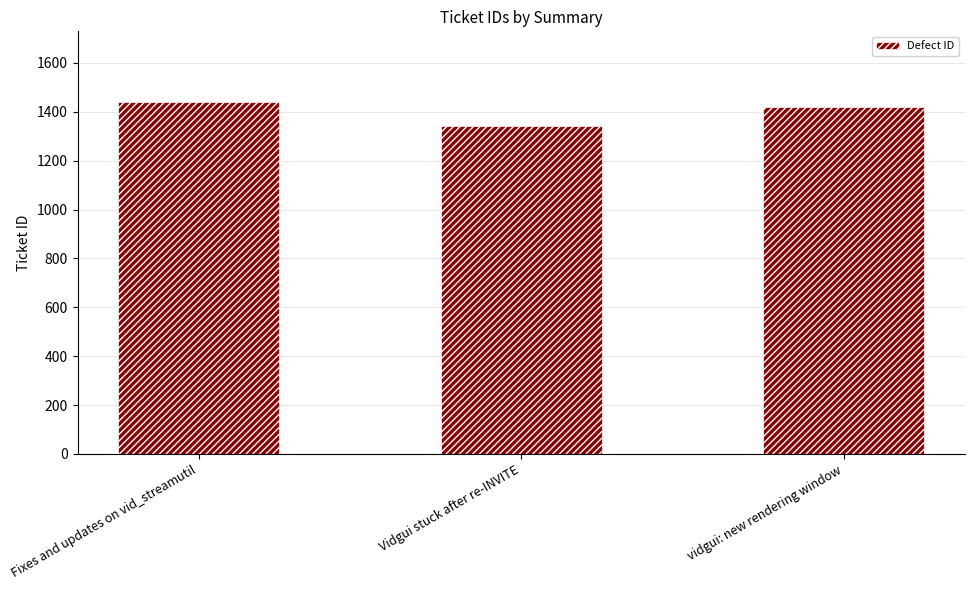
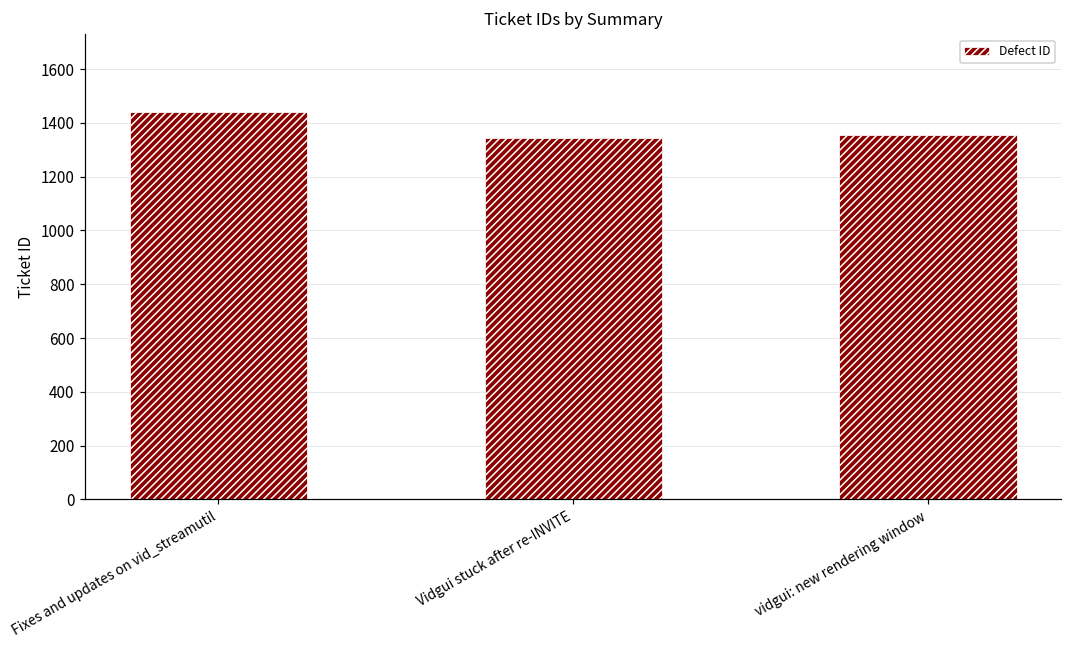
vidgui: new rendering window: 1420 -> 1360
